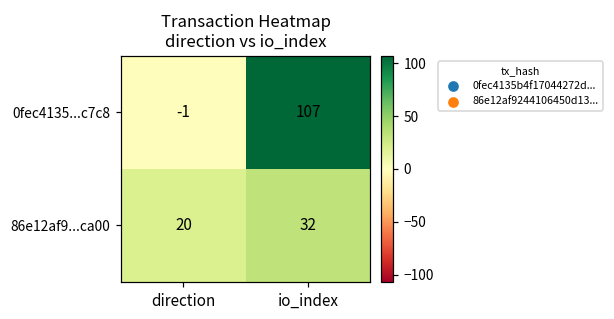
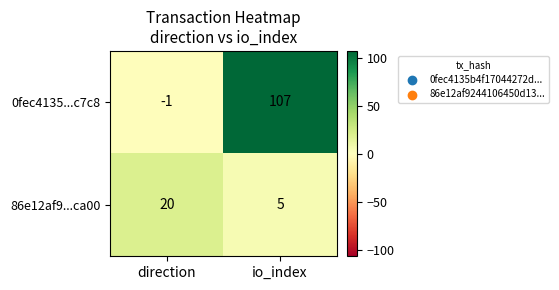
86e12af9...ca00, io_index: 32 -> 5
